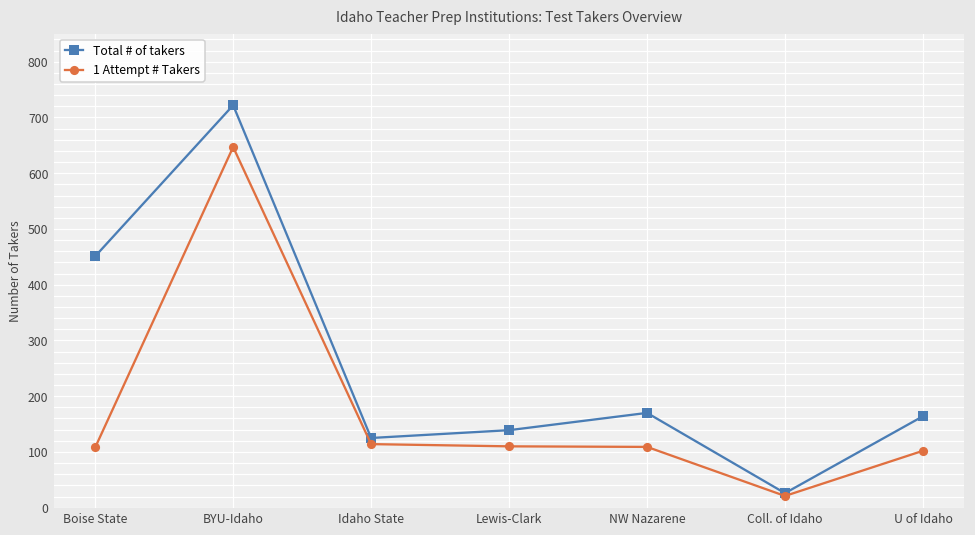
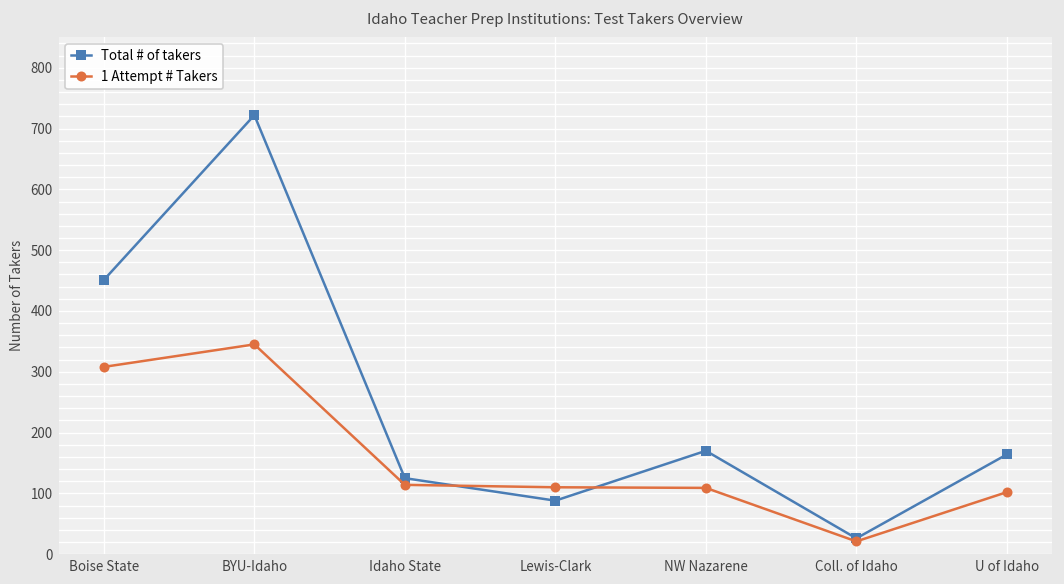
1 Attempt # Takers, Boise State: 110 -> 310
1 Attempt # Takers, BYU-Idaho: 650 -> 350
Total # of takers, Lewis-Clark: 140 -> 90
